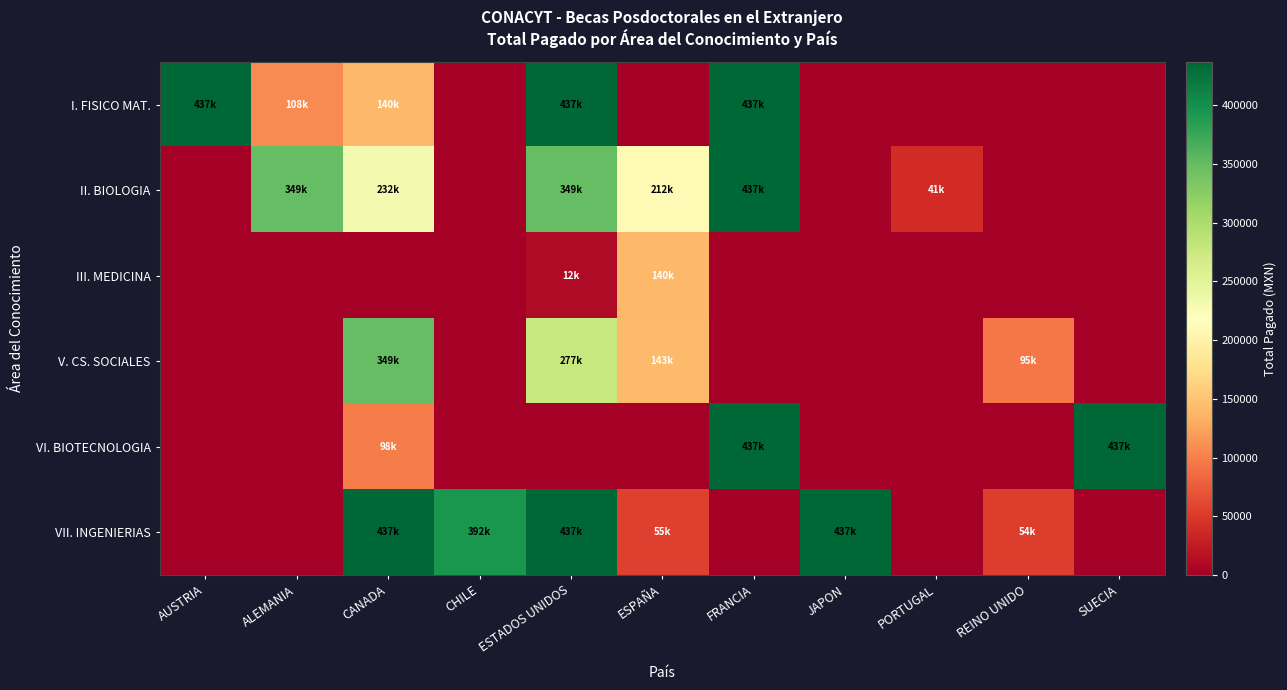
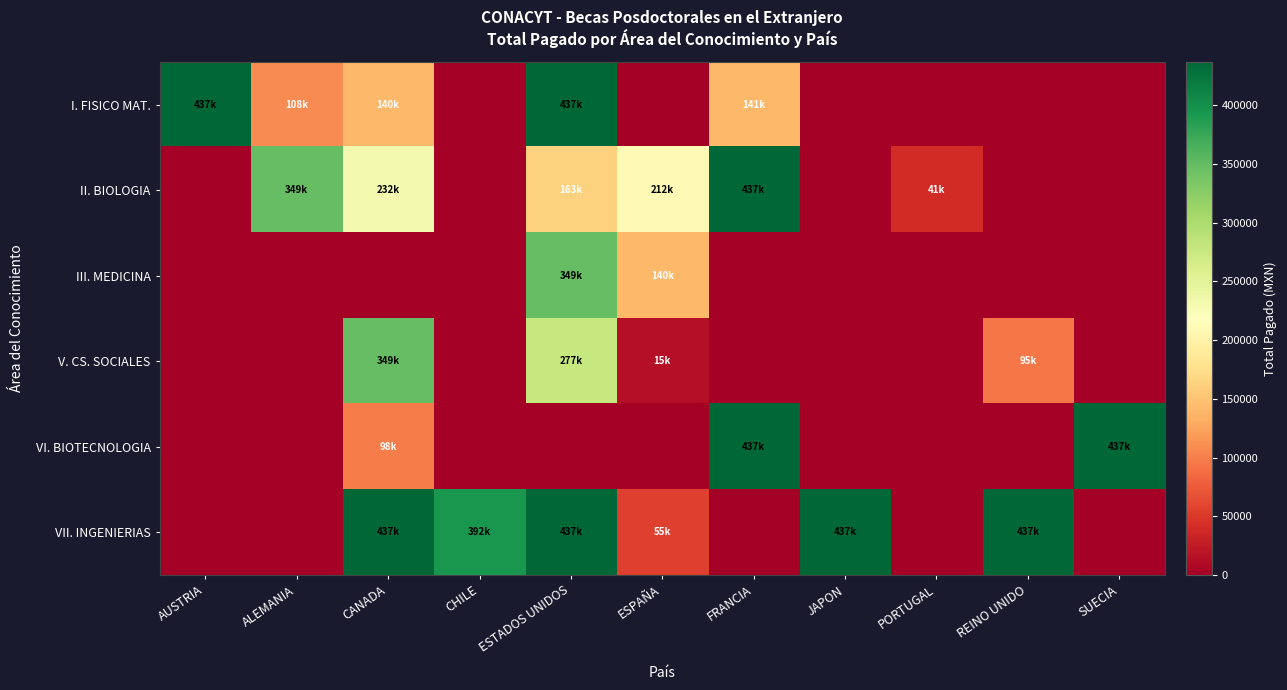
I. FISICO MAT., FRANCIA: 437k -> 141k
II. BIOLOGIA, ESTADOS UNIDOS: 349k -> 163k
III. MEDICINA, ESTADOS UNIDOS: 12k -> 349k
V. CS. SOCIALES, ESPAÑA: 143k -> 15k
VII. INGENIERIAS, REINO UNIDO: 54k -> 437k
